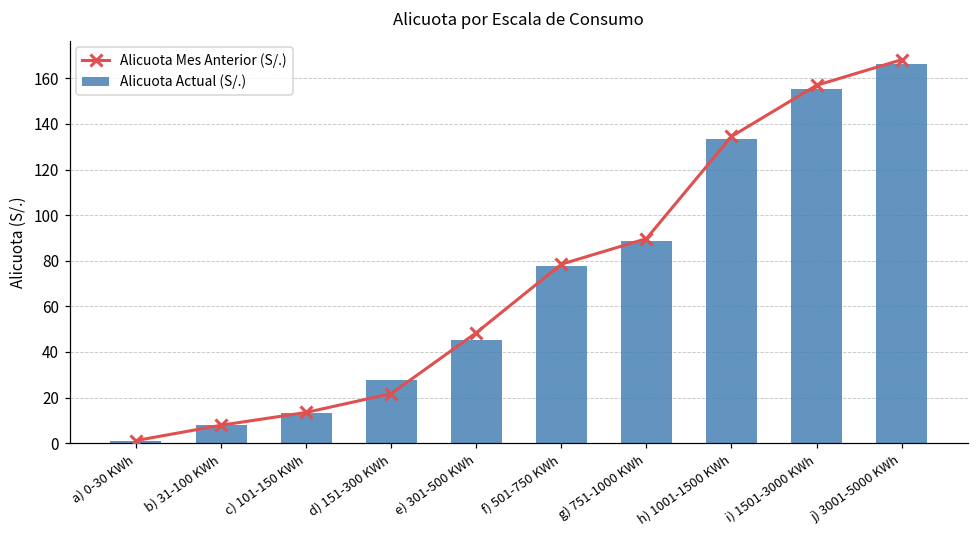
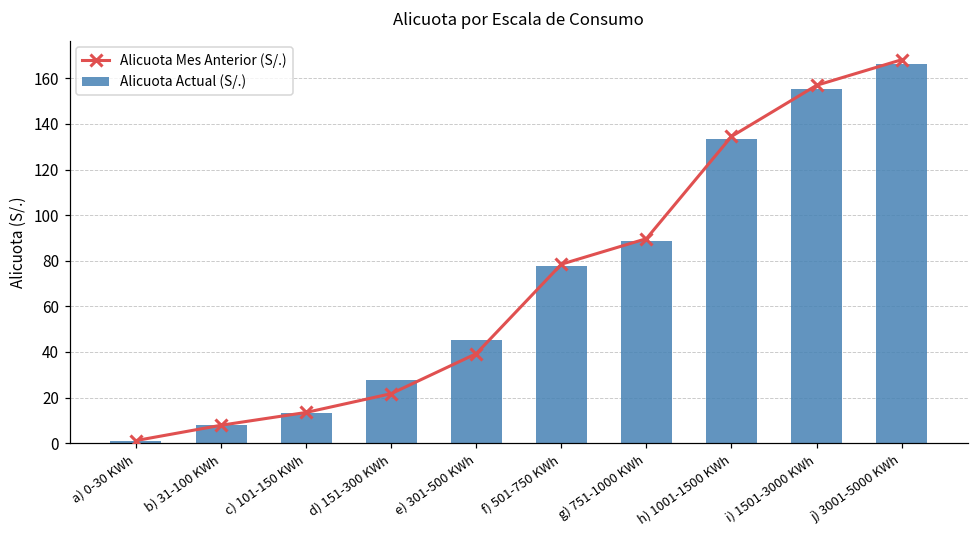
Alicuota Mes Anterior (S/.), e) 301-500 KWh: 48 -> 39
